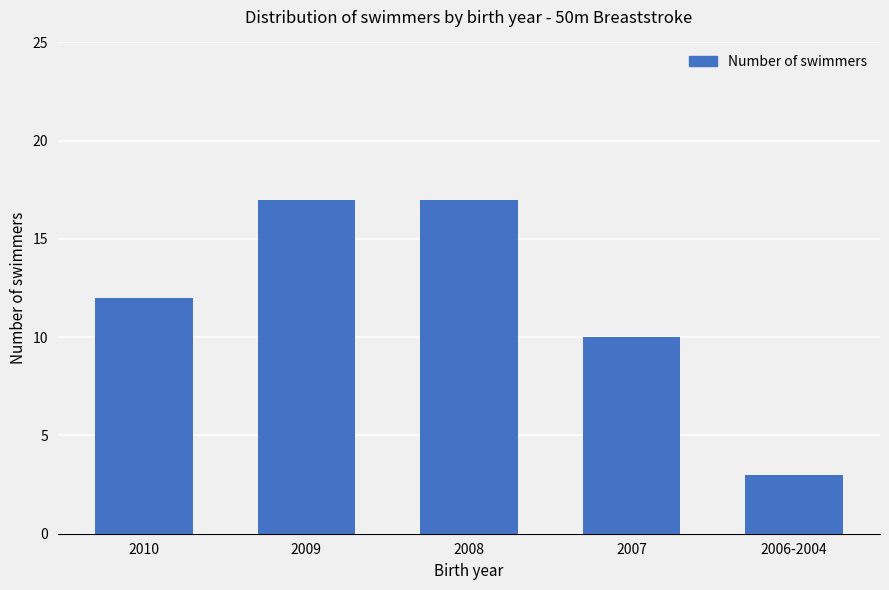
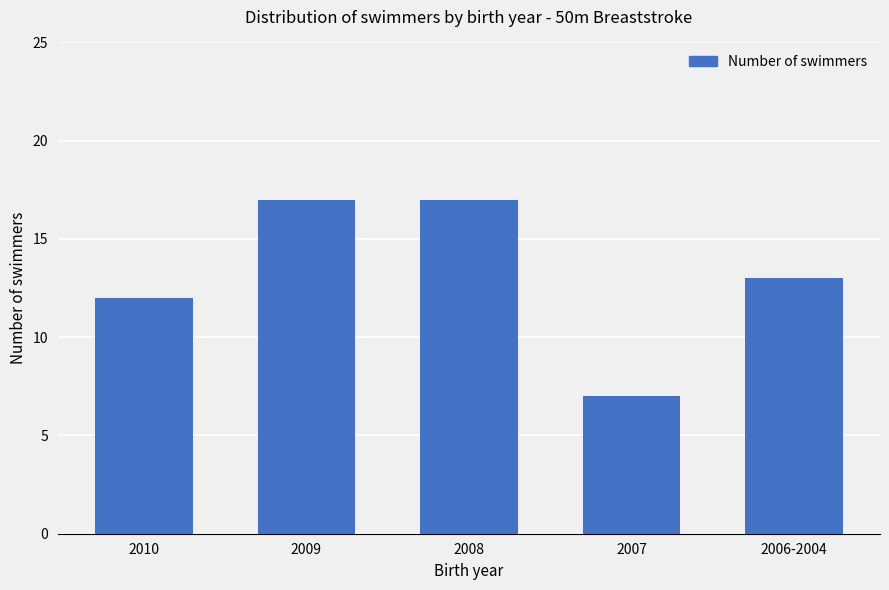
2007: 10 -> 7
2006-2004: 3 -> 13
